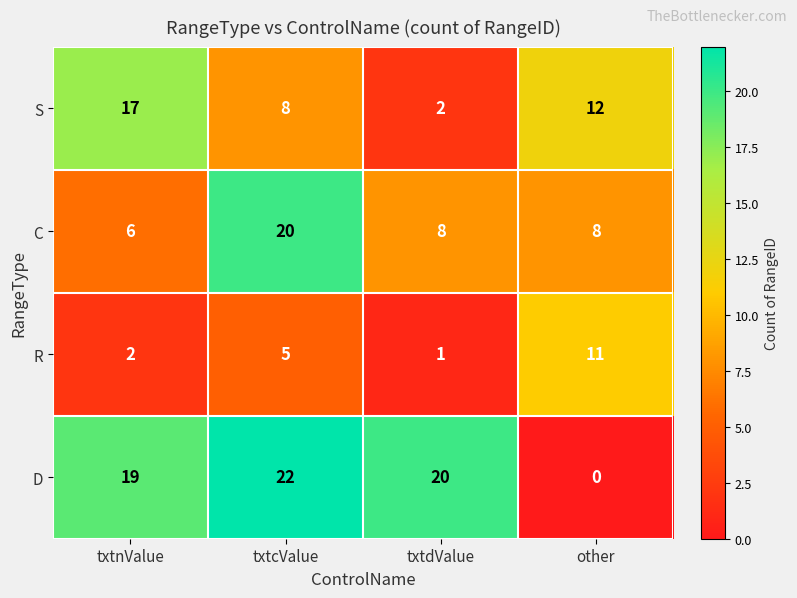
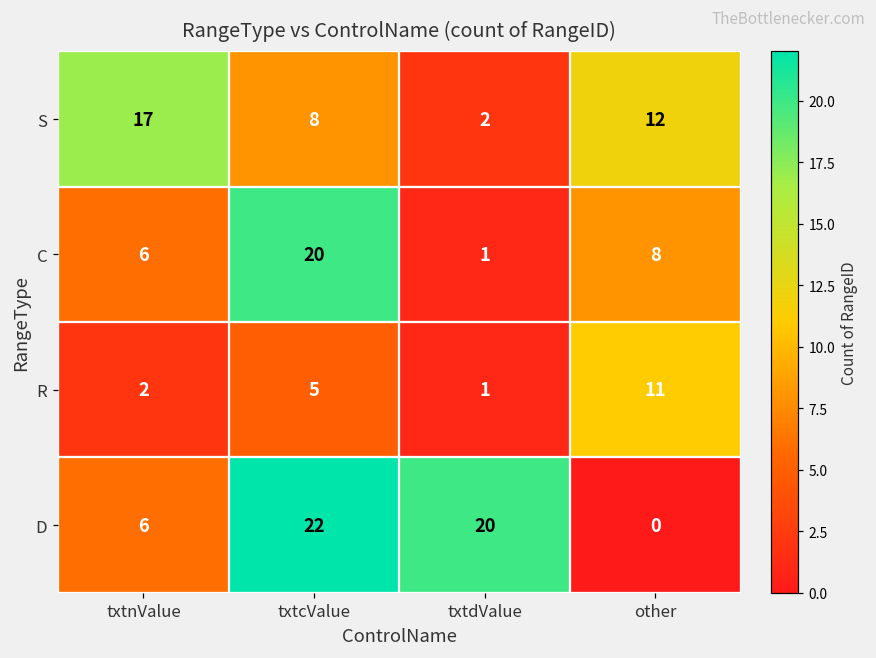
C, txtdValue: 8 -> 1
D, txtnValue: 19 -> 6
